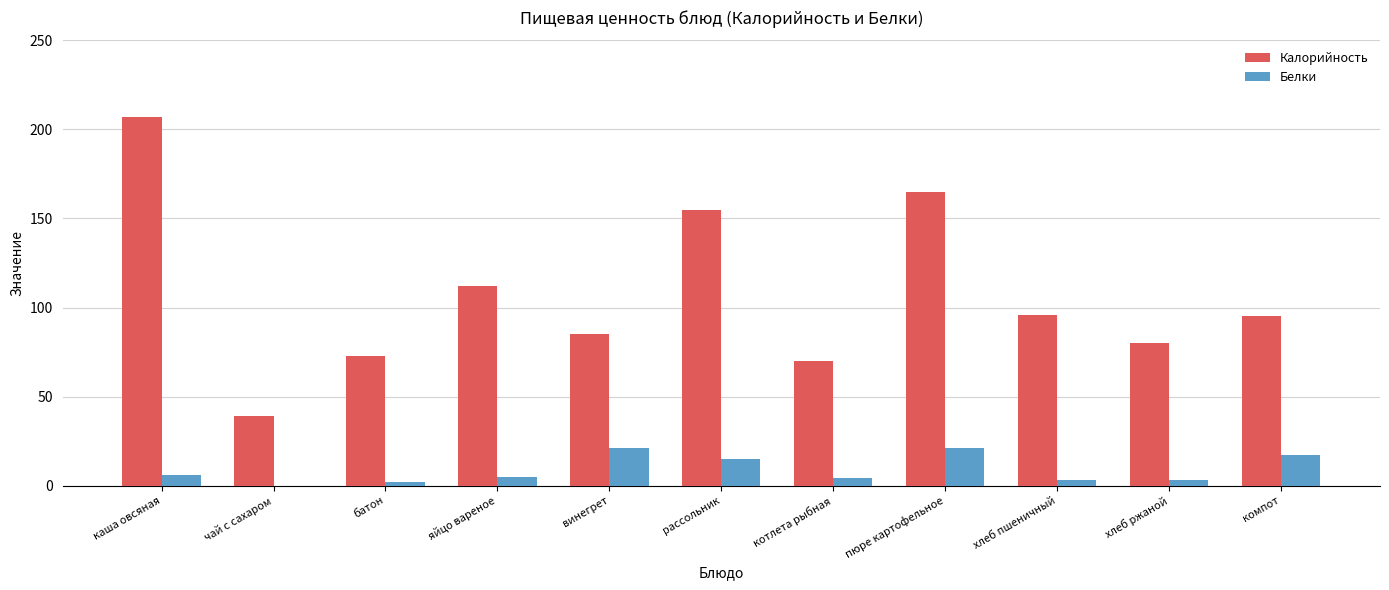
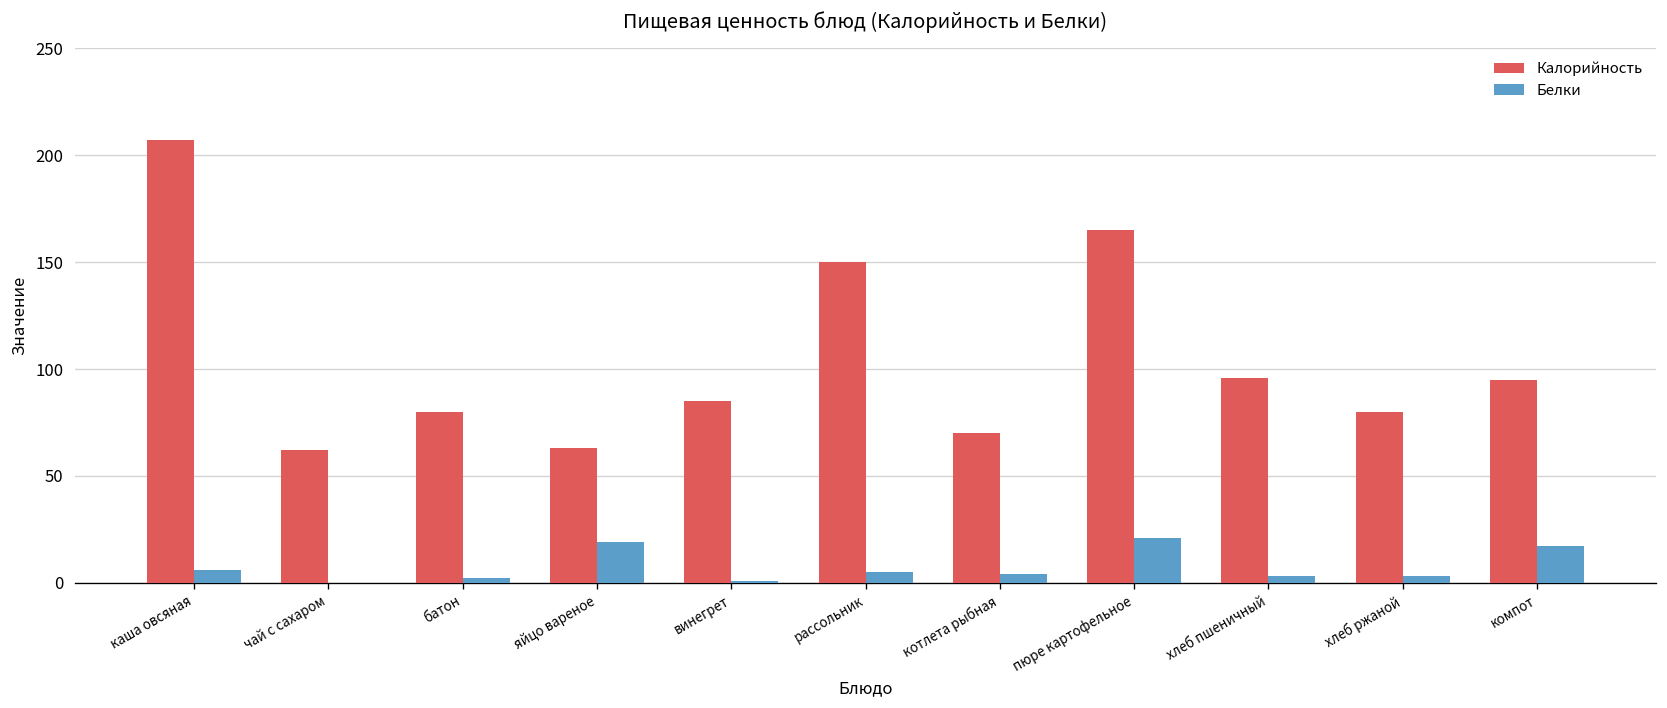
Калорийность, чай с сахаром: 39 -> 62
Калорийность, батон: 73 -> 80
Калорийность, яйцо вареное: 112 -> 63
Белки, яйцо вареное: 5 -> 19
Белки, винегрет: 21 -> 1
Калорийность, рассольник: 155 -> 150
Белки, рассольник: 15 -> 5
